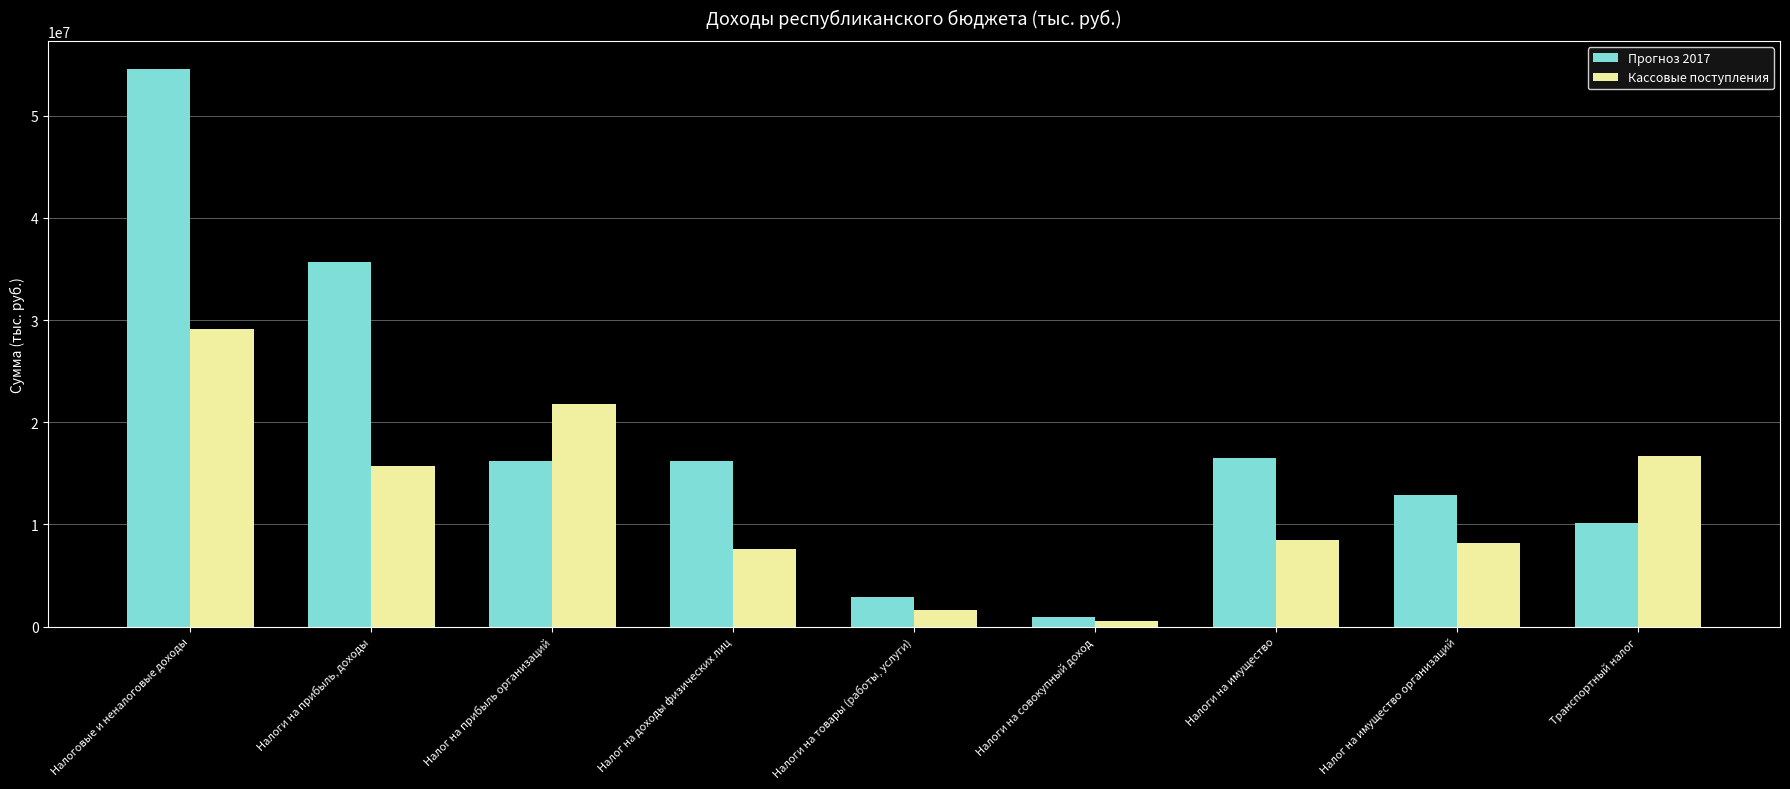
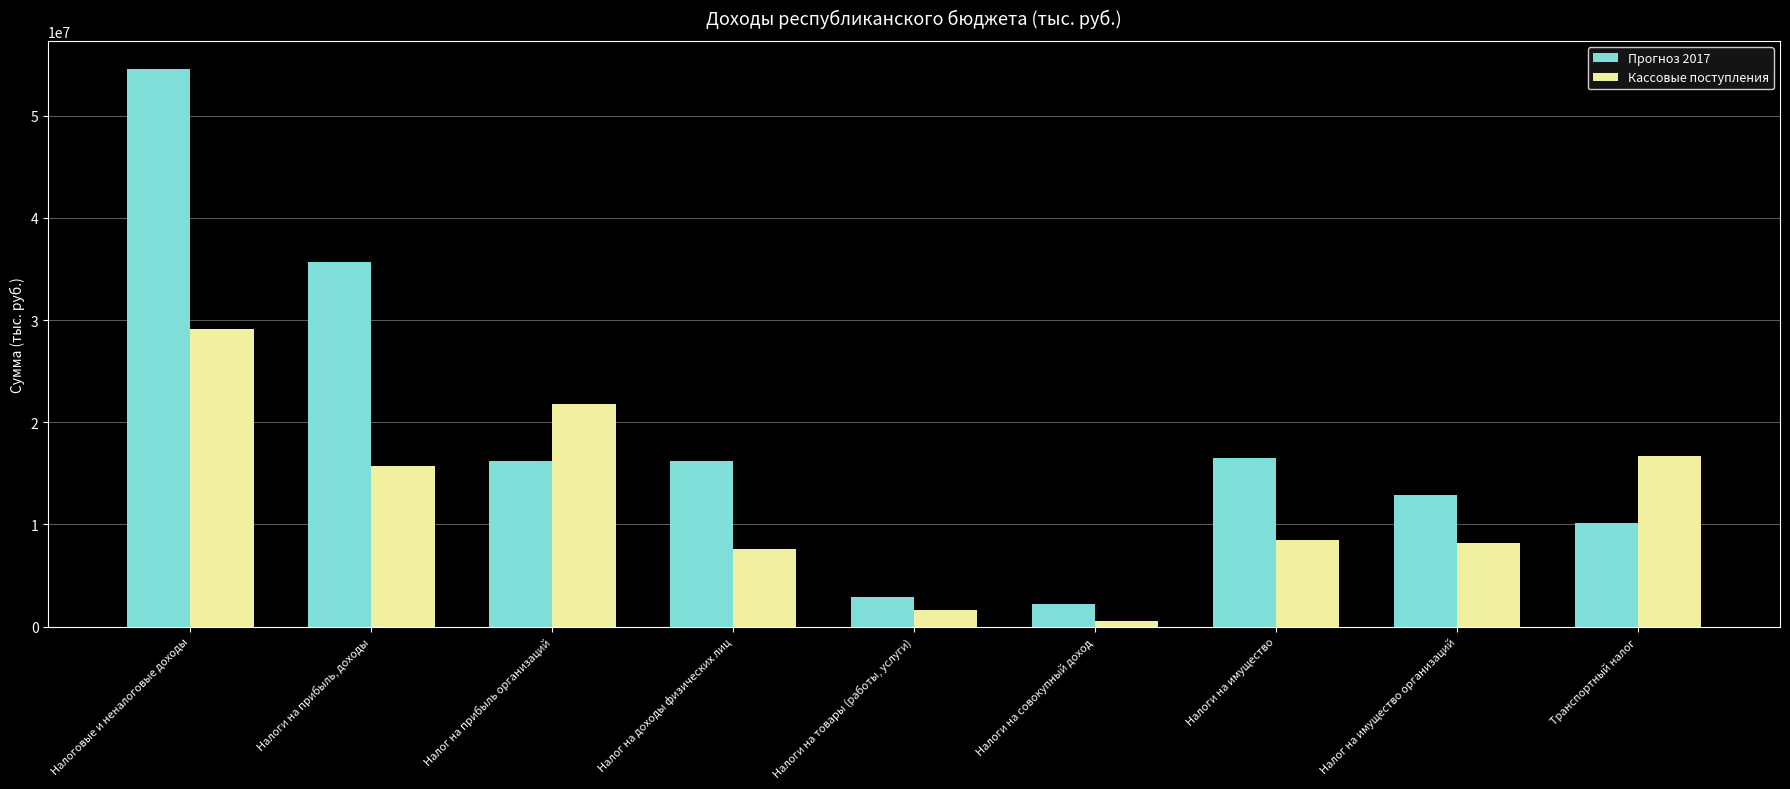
Прогноз 2017, Налоги на совокупный доход: 900000 -> 2200000
